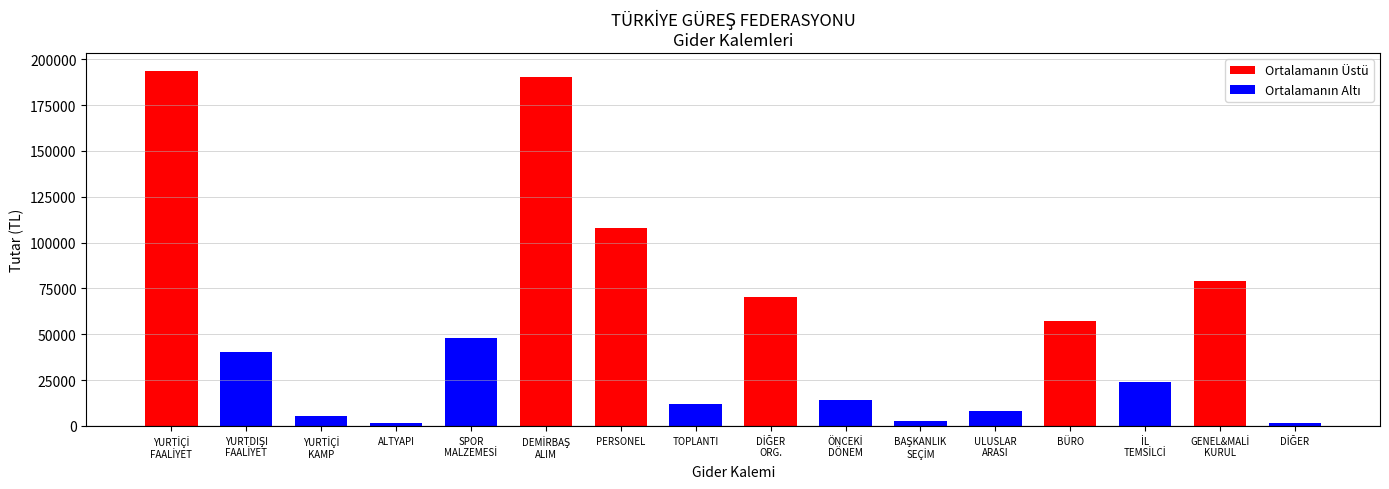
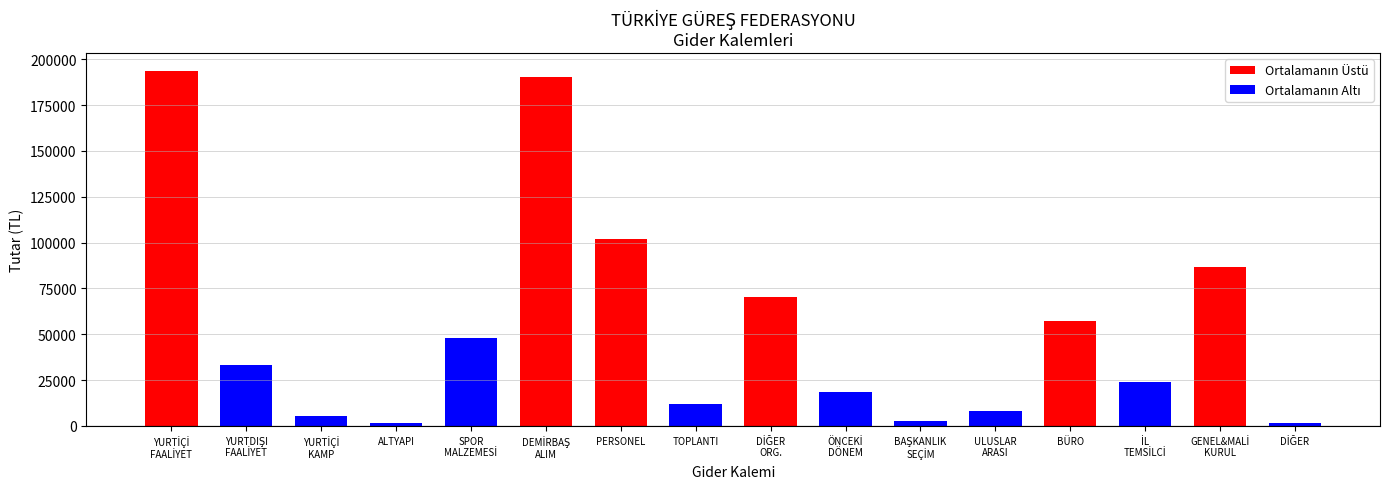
YURTDIŞI FAALİYET: 40000 -> 33000
PERSONEL: 108000 -> 102000
ÖNCEKİ DÖNEM: 14000 -> 18000
GENEL&MALİ KURUL: 79000 -> 86000
